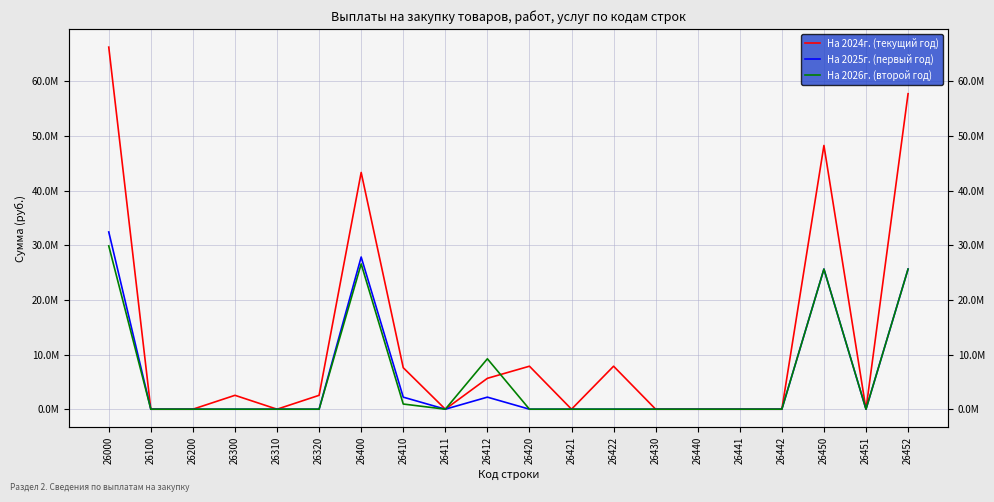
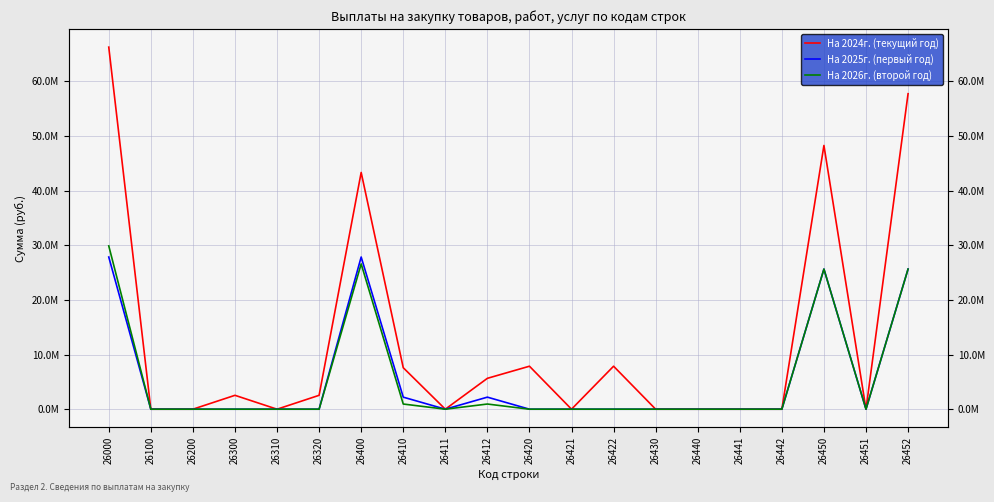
На 2025г. (первый год), 26000: 32000000 -> 28000000
На 2026г. (второй год), 26412: 9000000 -> 1000000
